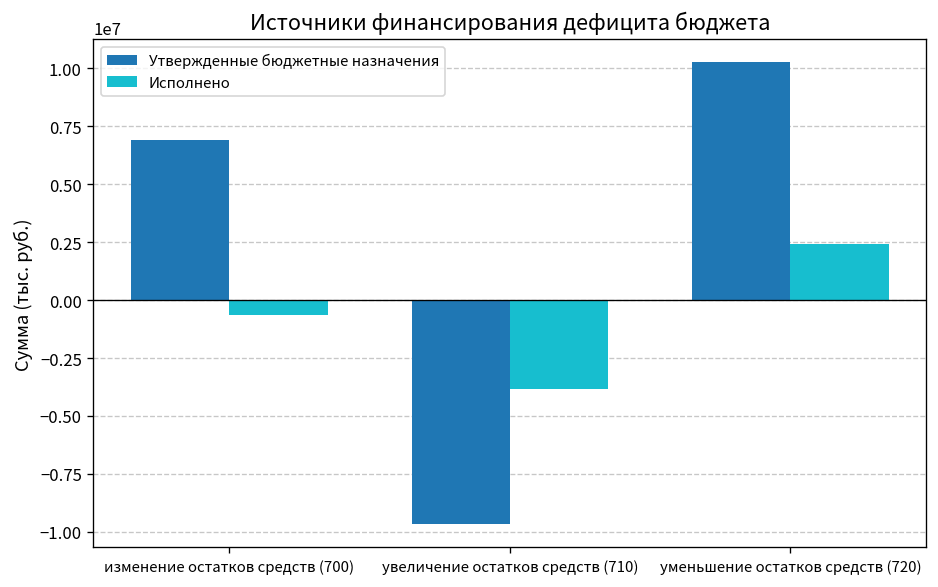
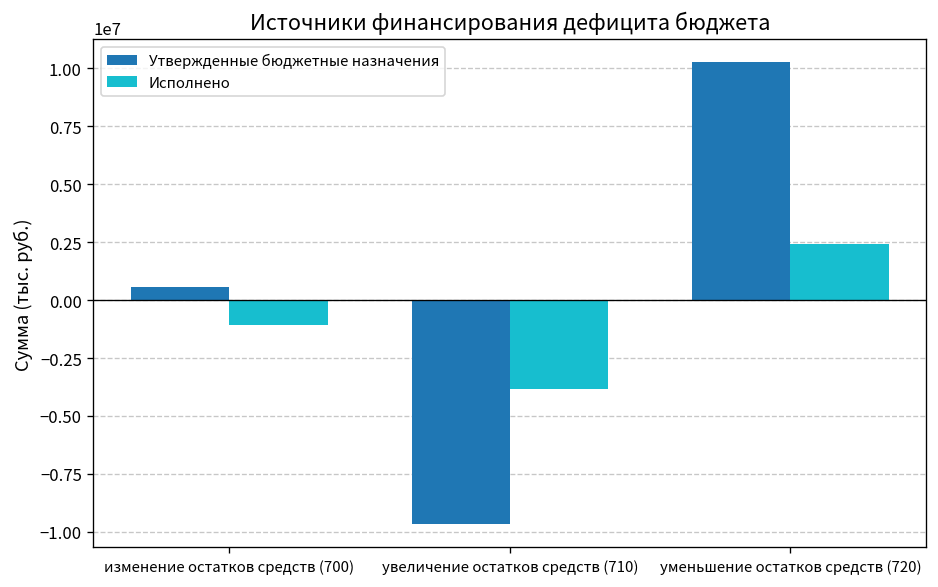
Утвержденные бюджетные назначения, изменение остатков средств (700): 6900000 -> 600000
Исполнено, изменение остатков средств (700): -600000 -> -1100000
